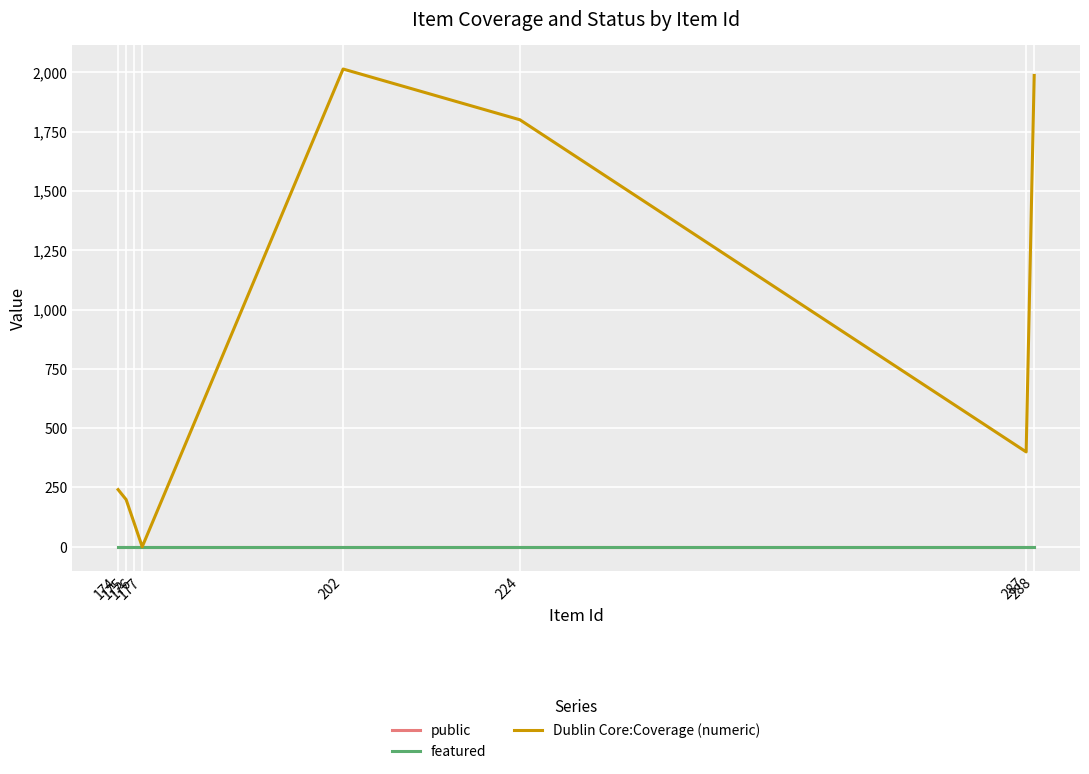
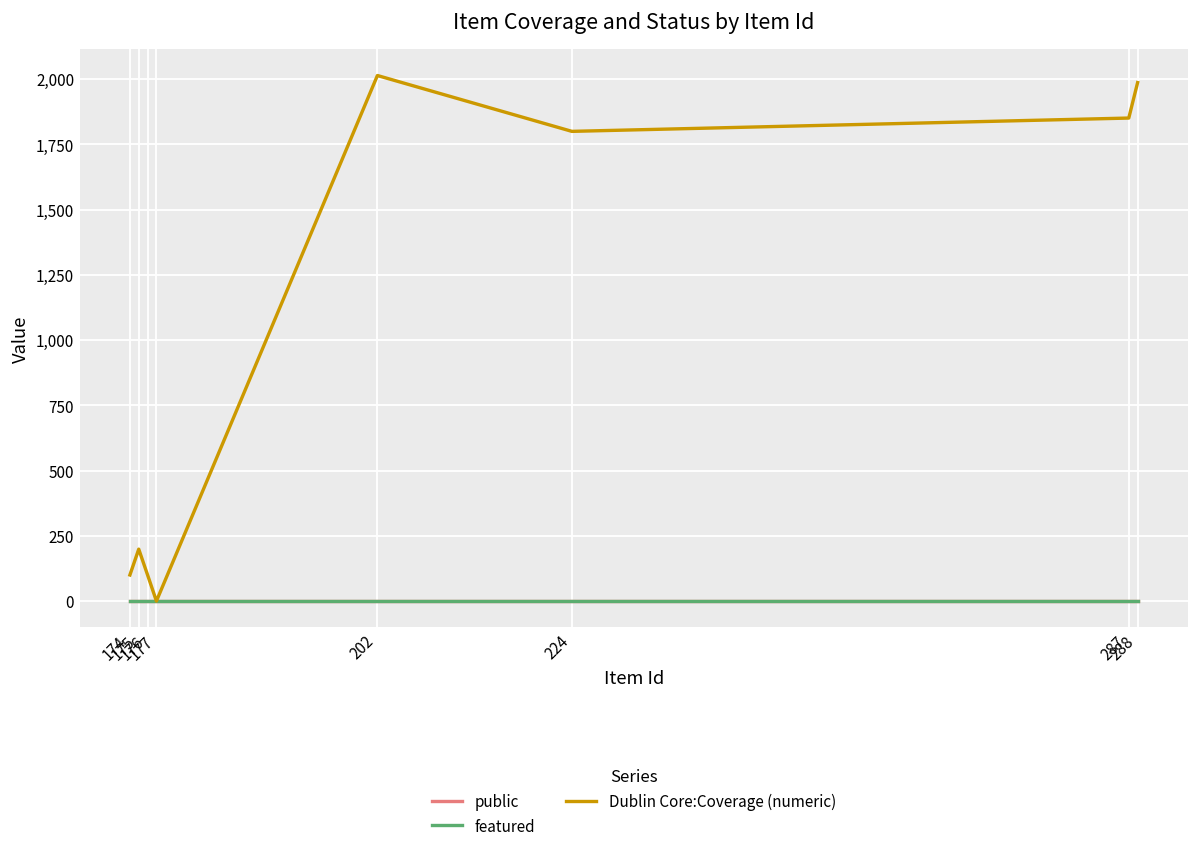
Dublin Core:Coverage (numeric), 174: 240 -> 100
Dublin Core:Coverage (numeric), 287: 400 -> 1,850
